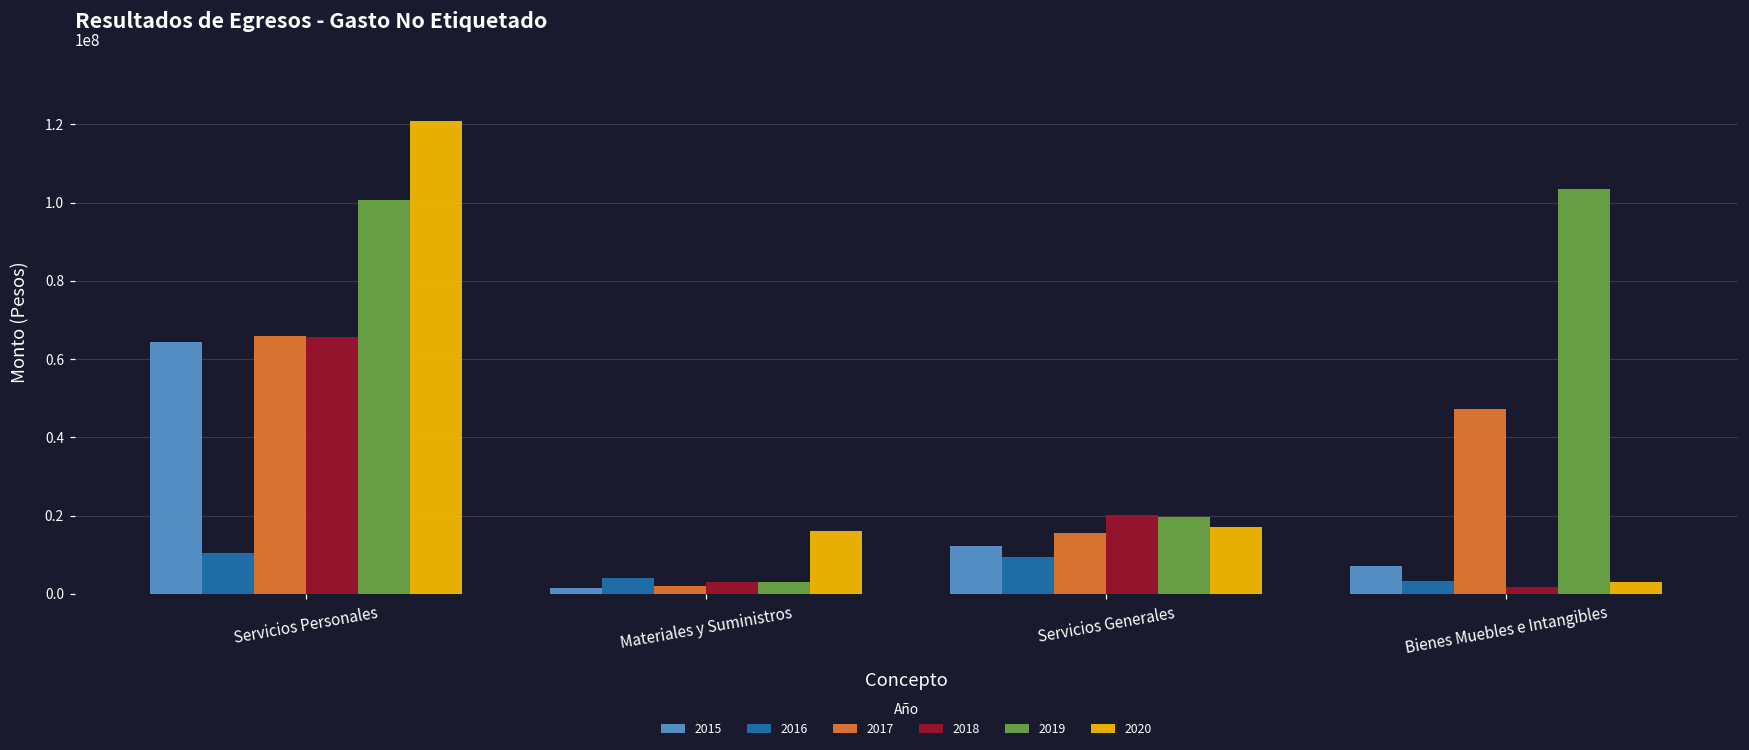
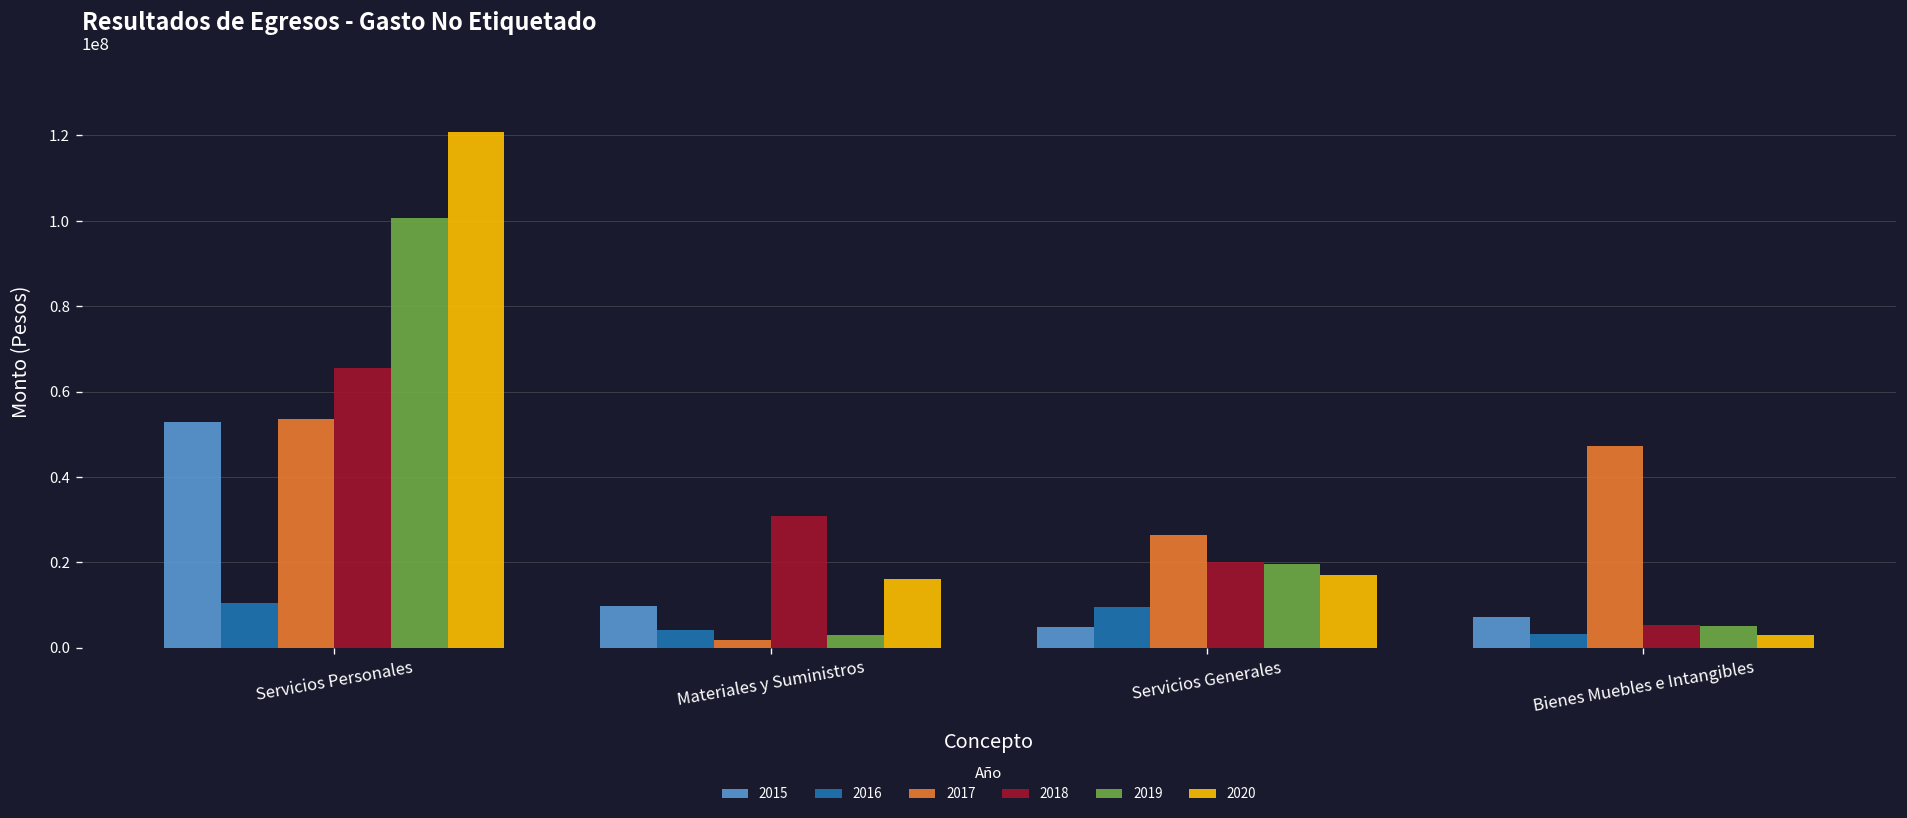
2015, Servicios Personales: 64000000 -> 53000000
2017, Servicios Personales: 66000000 -> 54000000
2015, Materiales y Suministros: 1000000 -> 10000000
2018, Materiales y Suministros: 3000000 -> 31000000
2015, Servicios Generales: 12000000 -> 5000000
2017, Servicios Generales: 16000000 -> 26000000
2018, Bienes Muebles e Intangibles: 2000000 -> 5000000
2019, Bienes Muebles e Intangibles: 103000000 -> 5000000
